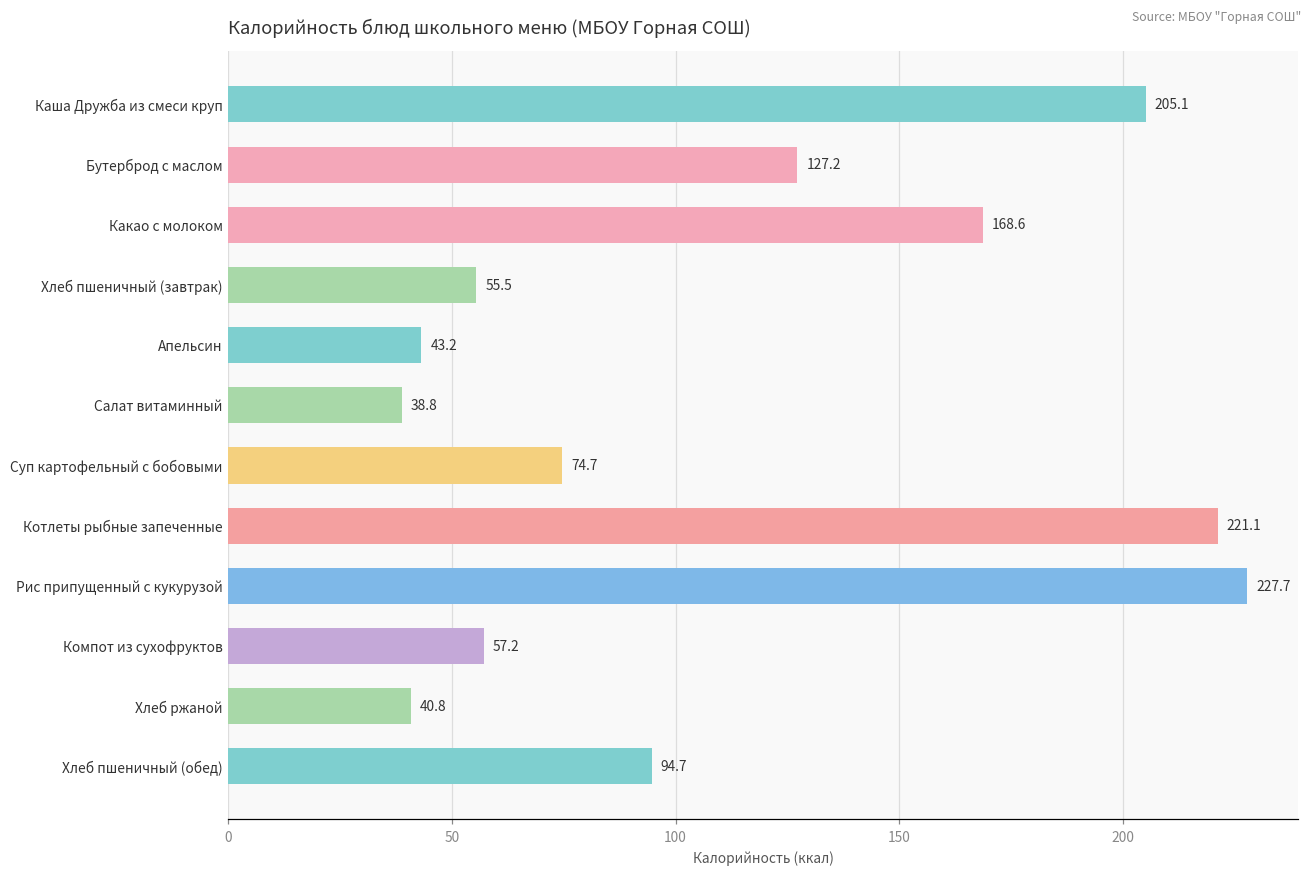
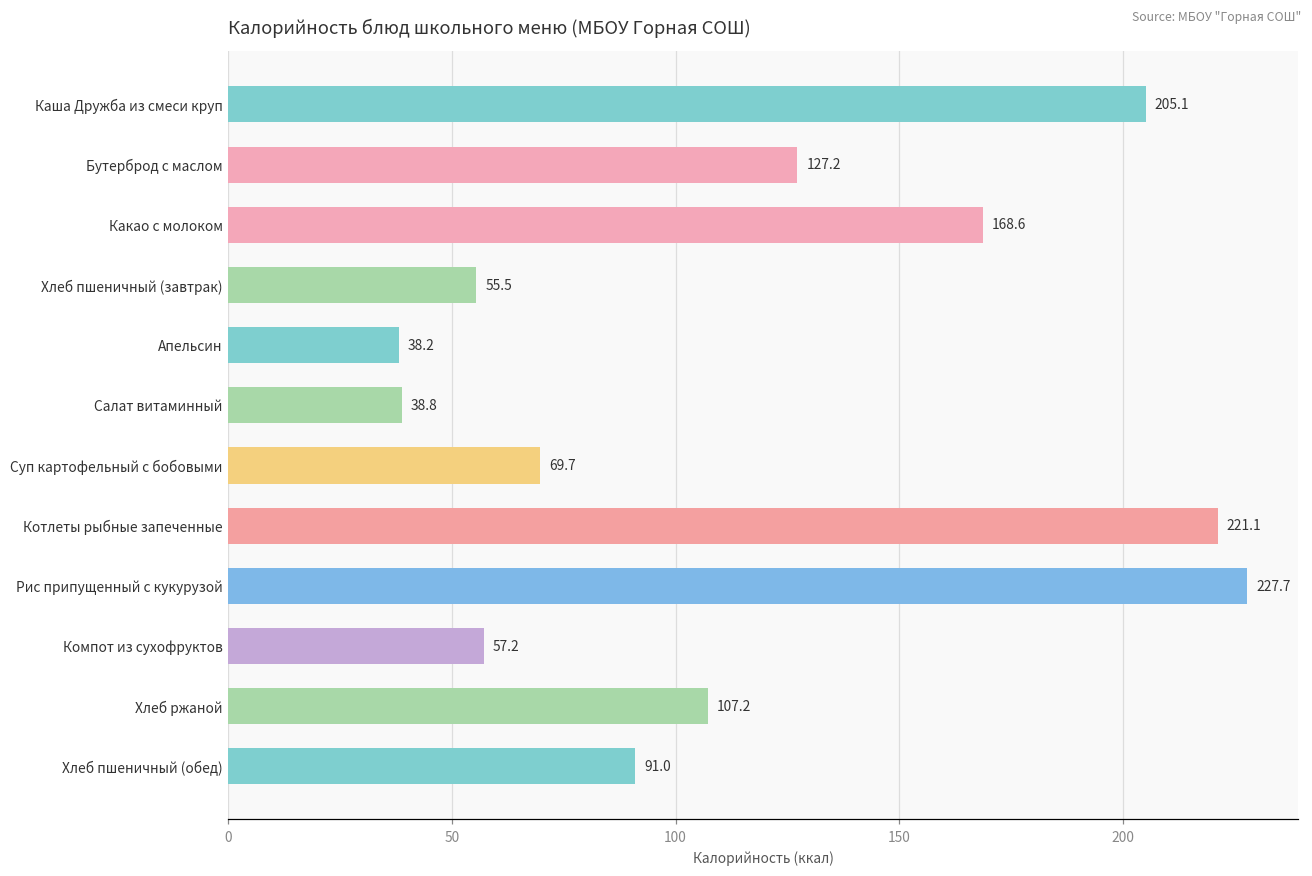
Апельсин: 43.2 -> 38.2
Суп картофельный с бобовыми: 74.7 -> 69.7
Хлеб ржаной: 40.8 -> 107.2
Хлеб пшеничный (обед): 94.7 -> 91.0
